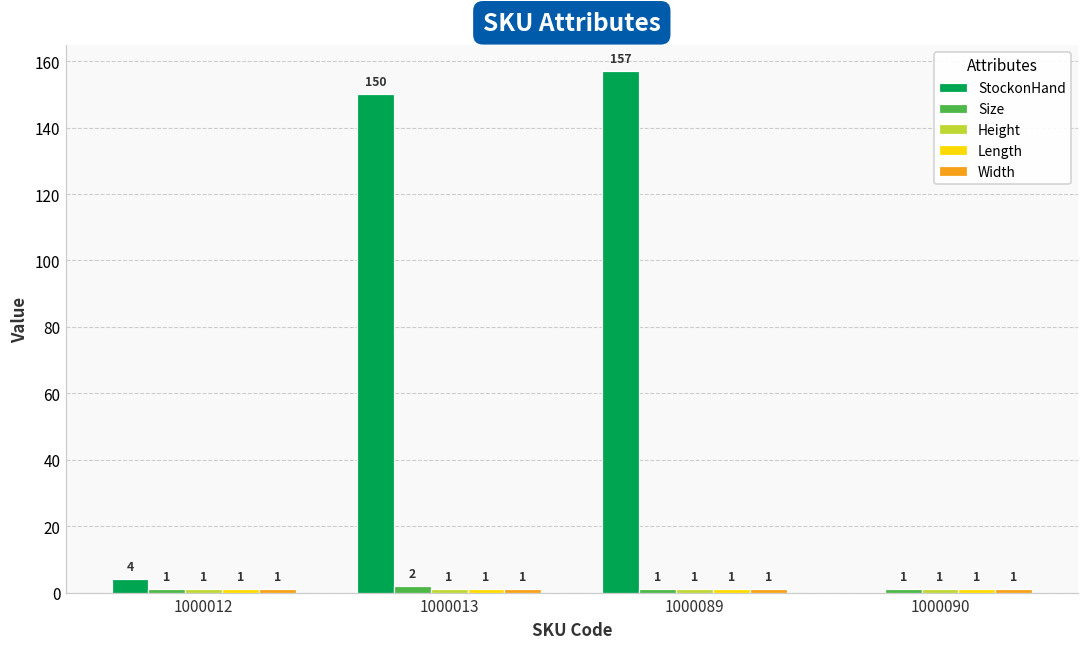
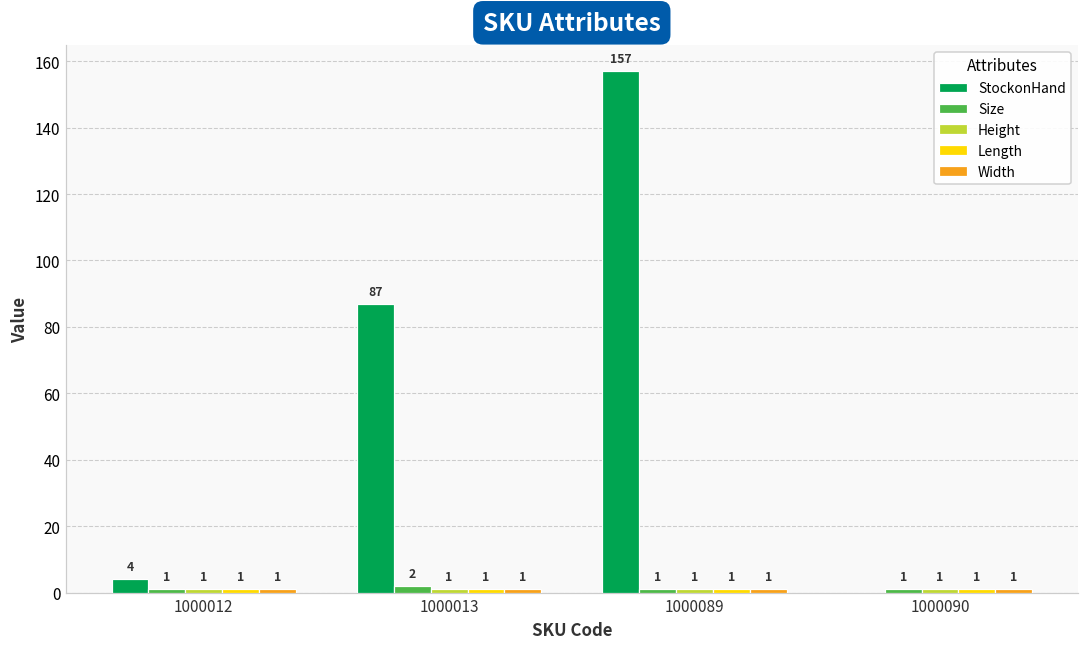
StockonHand, 1000013: 150 -> 87
